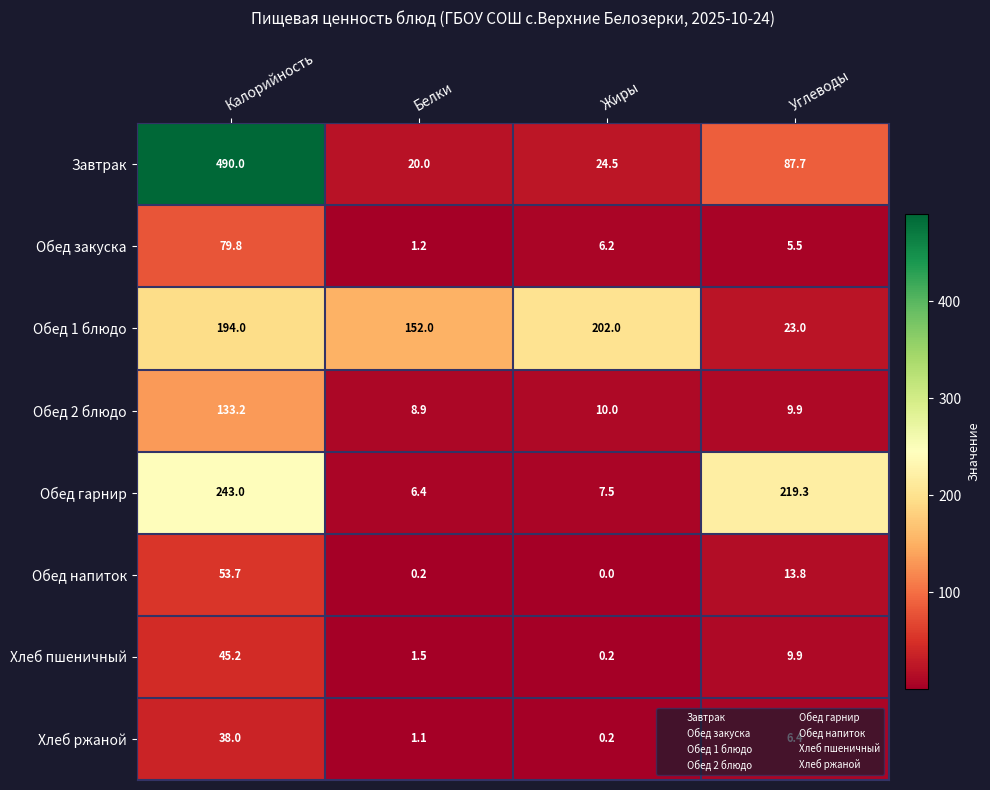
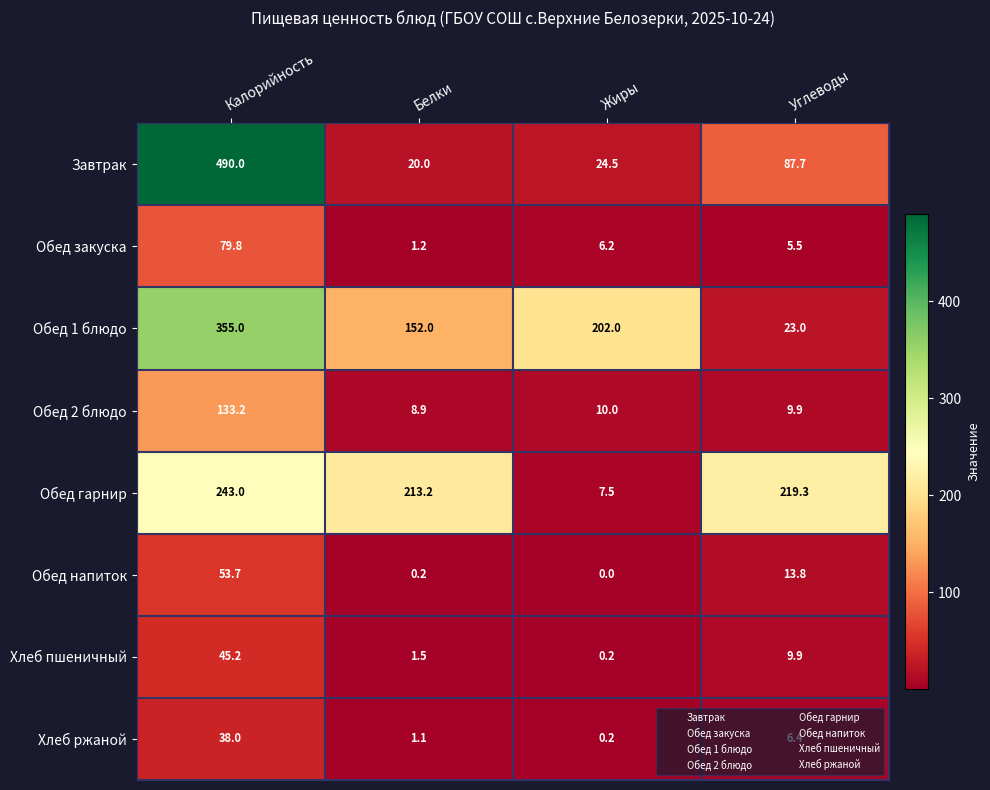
Обед 1 блюдо, Калорийность: 194.0 -> 355.0
Обед гарнир, Белки: 6.4 -> 213.2
